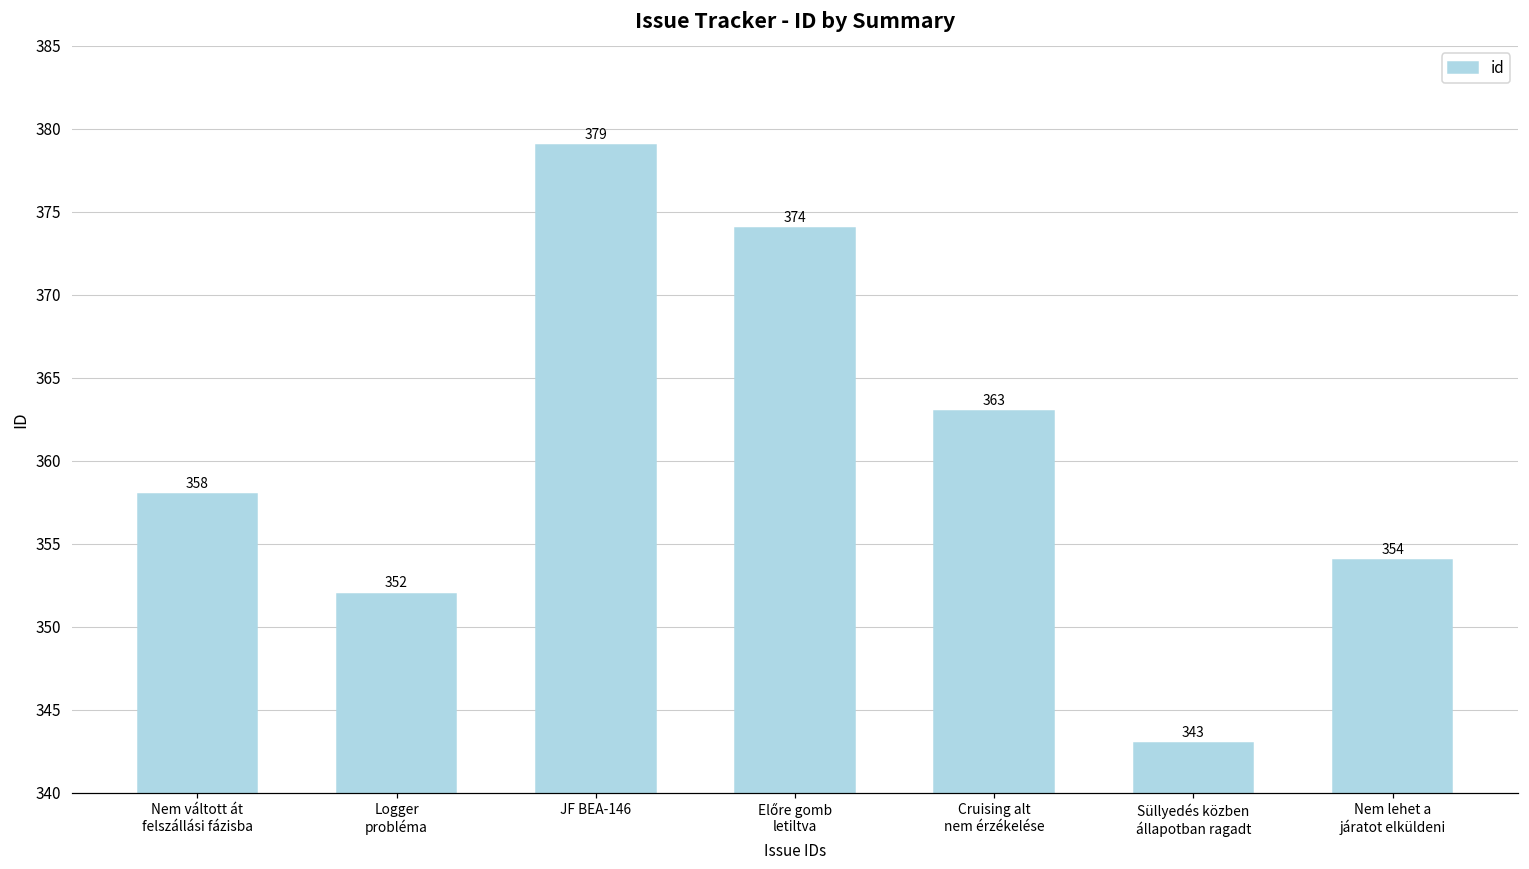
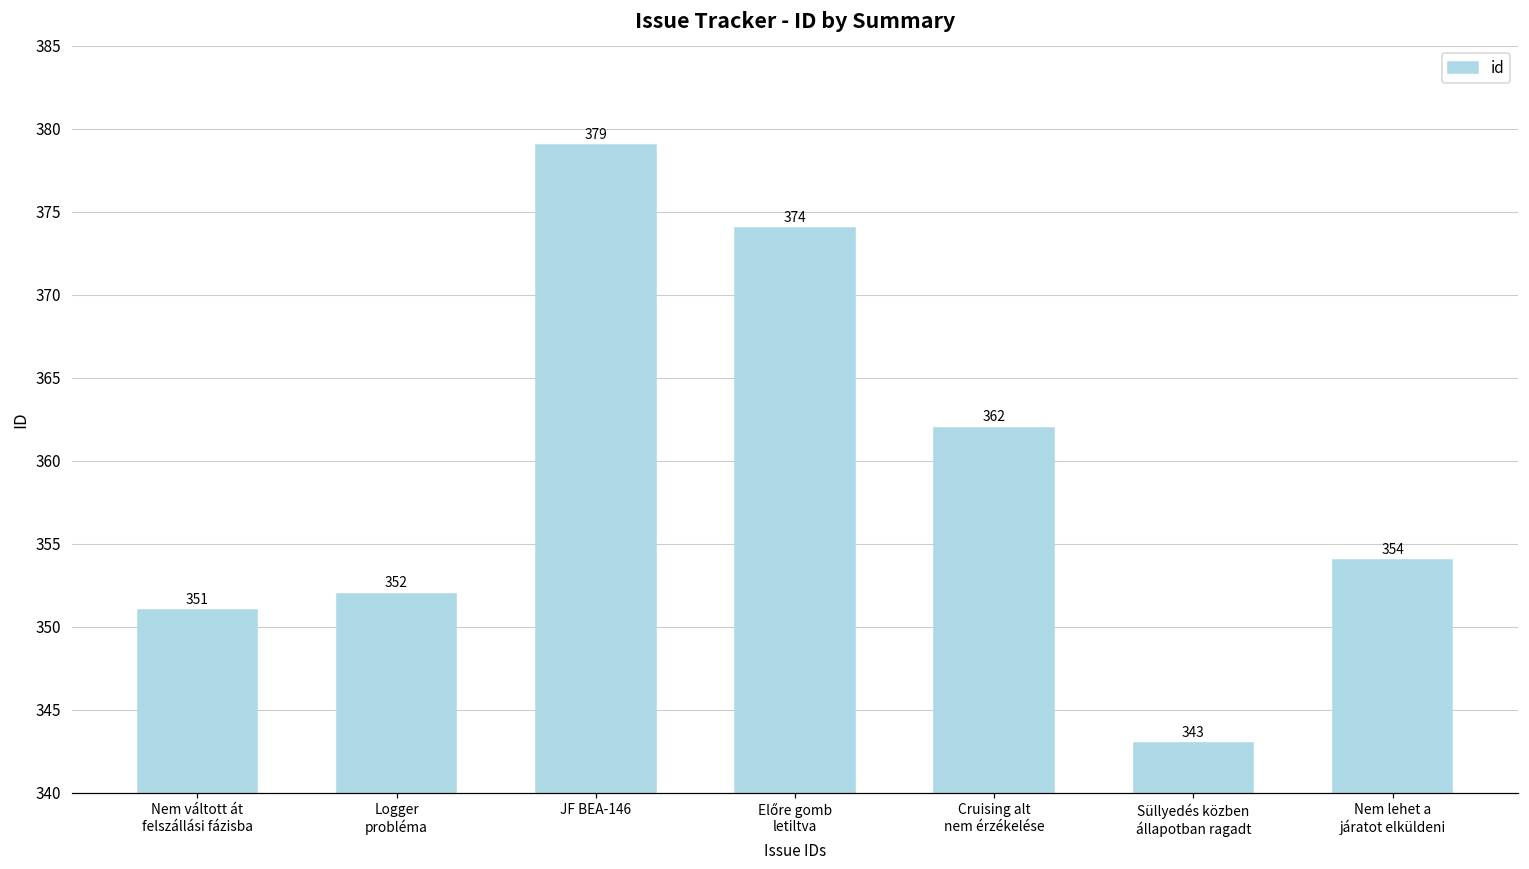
Nem váltott át felszállási fázisba: 358 -> 351
Cruising alt nem érzékelése: 363 -> 362
